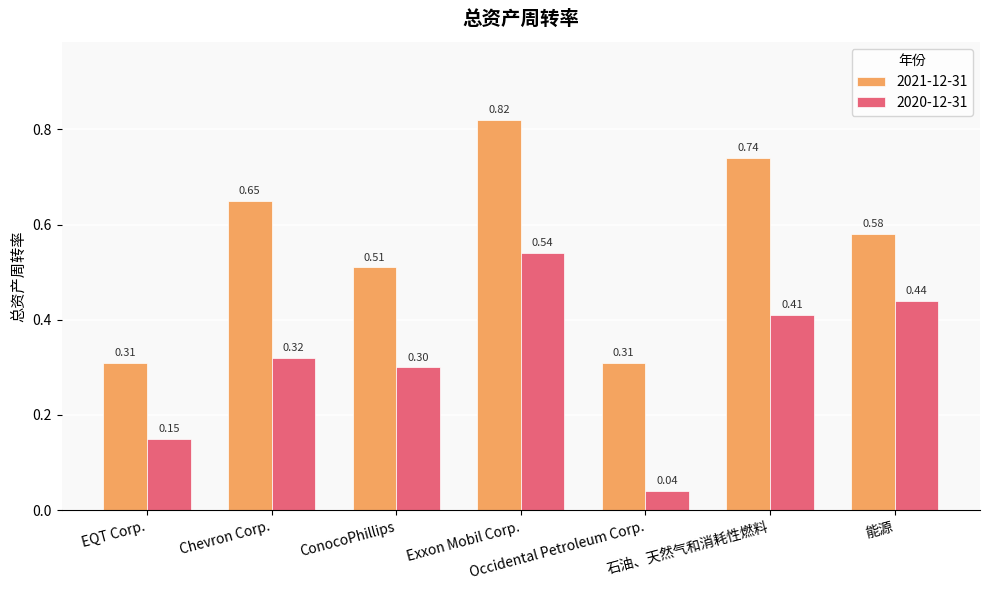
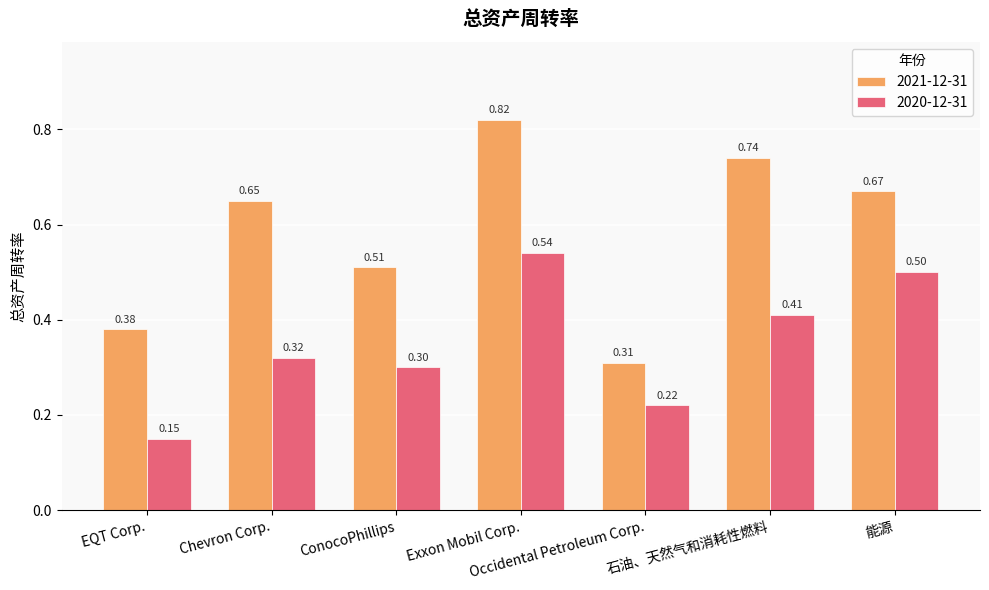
2021-12-31, EQT Corp.: 0.31 -> 0.38
2020-12-31, Occidental Petroleum Corp.: 0.04 -> 0.22
2021-12-31, 能源: 0.58 -> 0.67
2020-12-31, 能源: 0.44 -> 0.50
